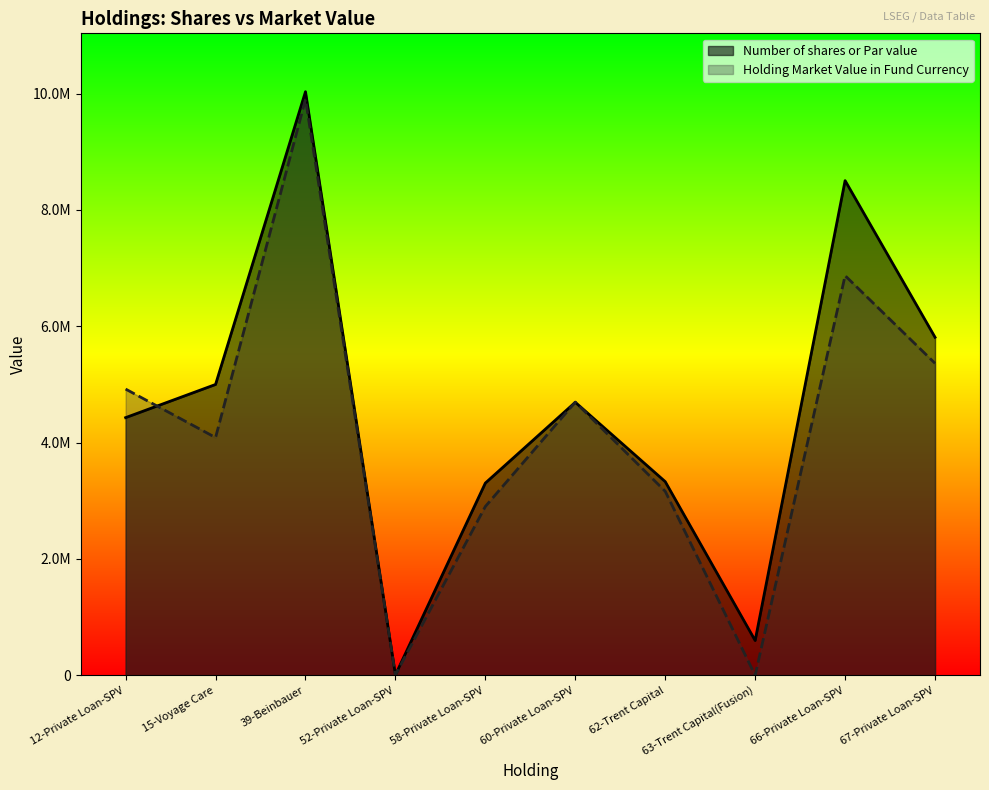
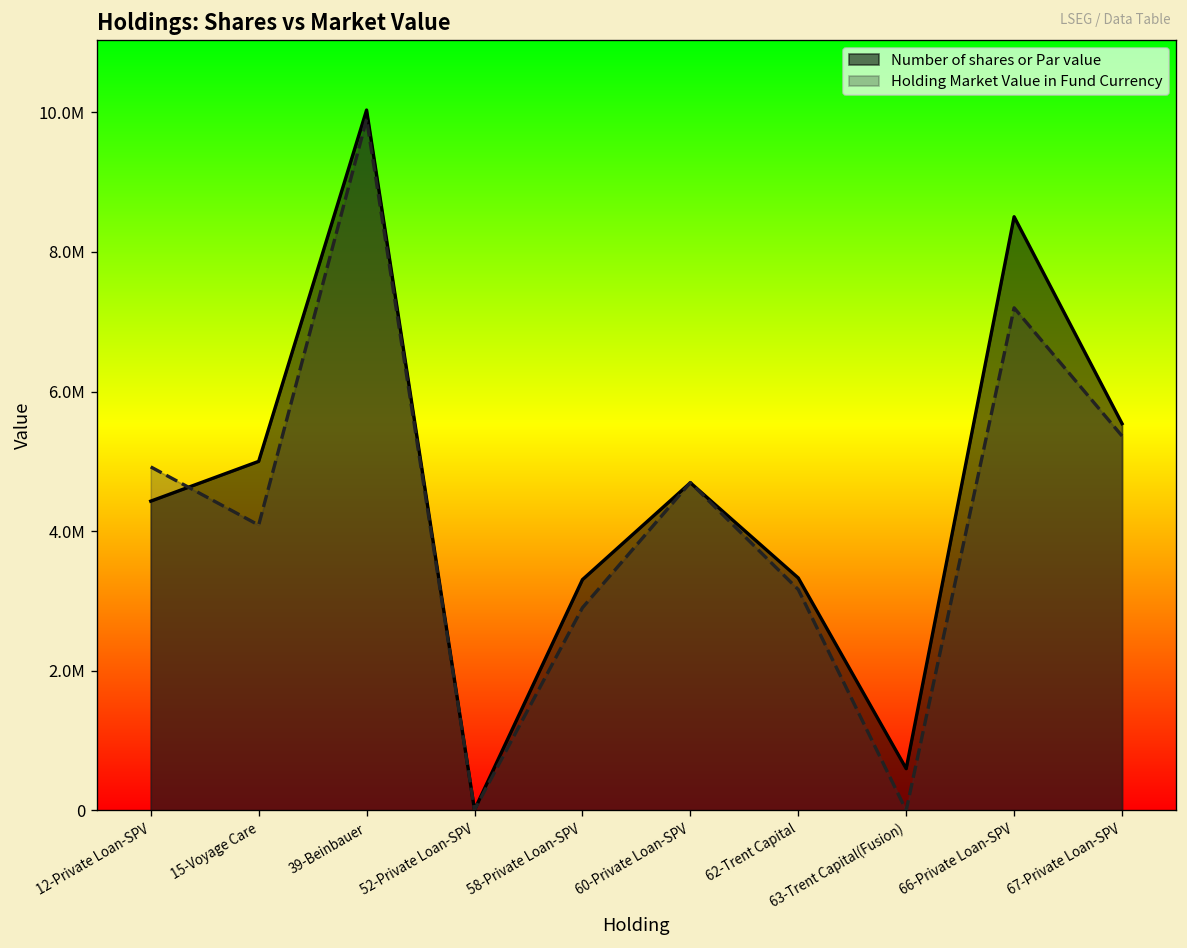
Holding Market Value in Fund Currency, 66-Private Loan-SPV: 6900000 -> 7200000
Number of shares or Par value, 67-Private Loan-SPV: 5800000 -> 5500000
